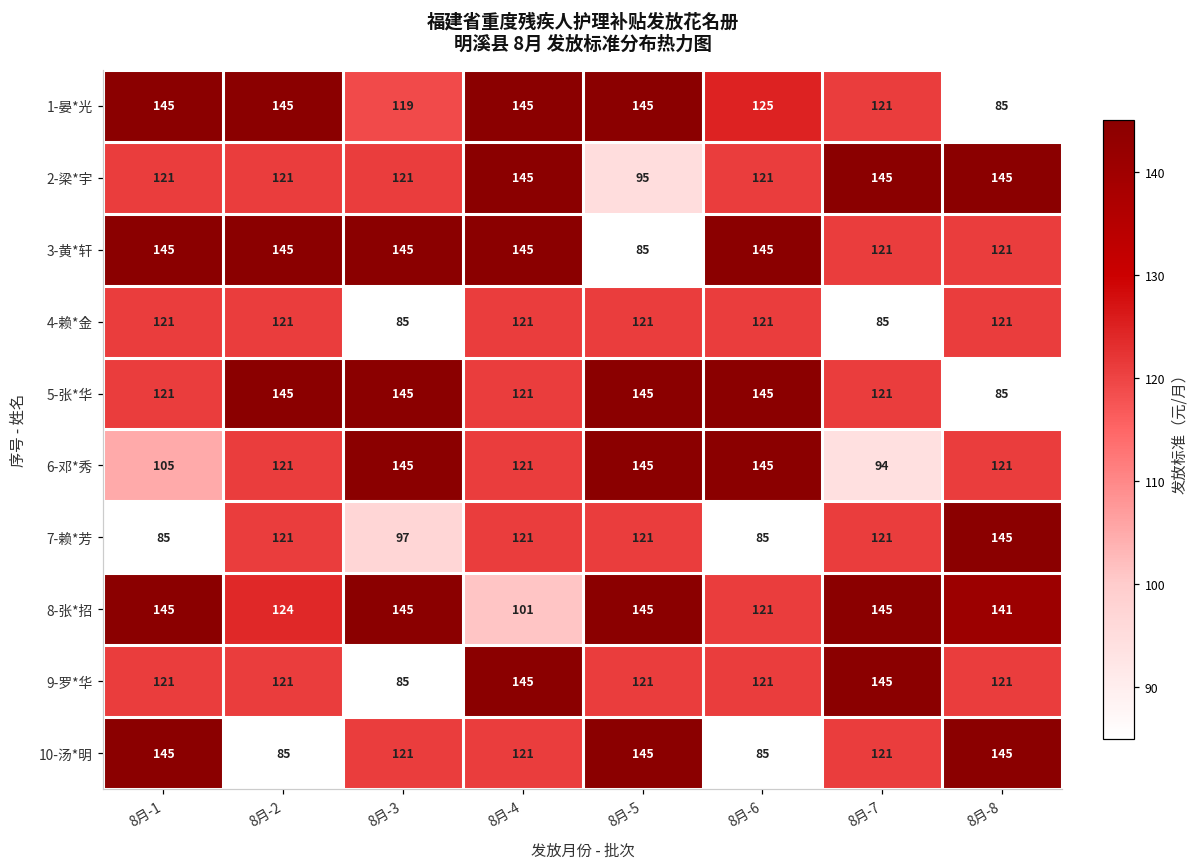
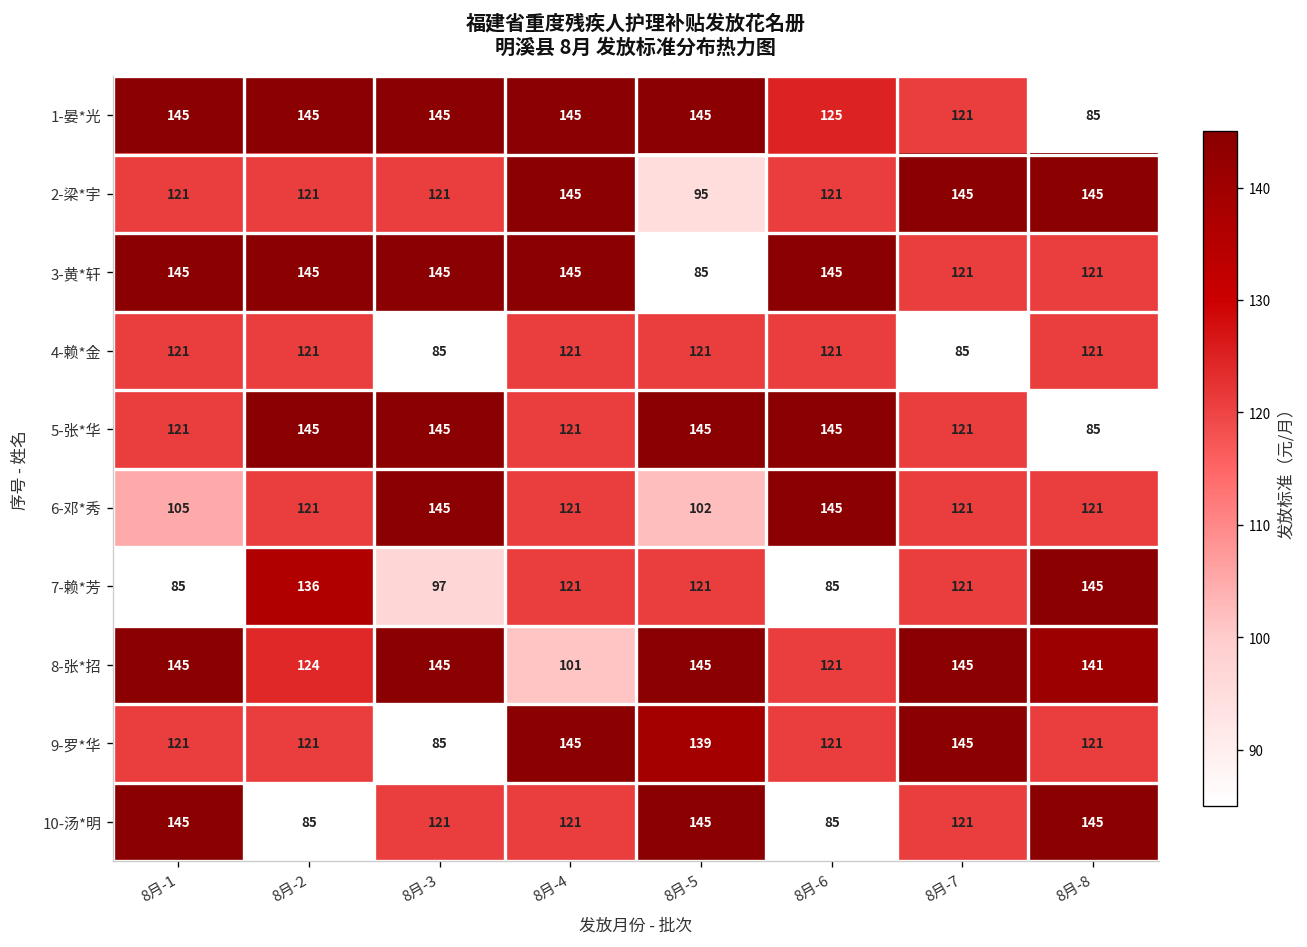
1-晏*光, 8月-3: 119 -> 145
6-邓*秀, 8月-5: 145 -> 102
6-邓*秀, 8月-7: 94 -> 121
7-赖*芳, 8月-2: 121 -> 136
9-罗*华, 8月-5: 121 -> 139
